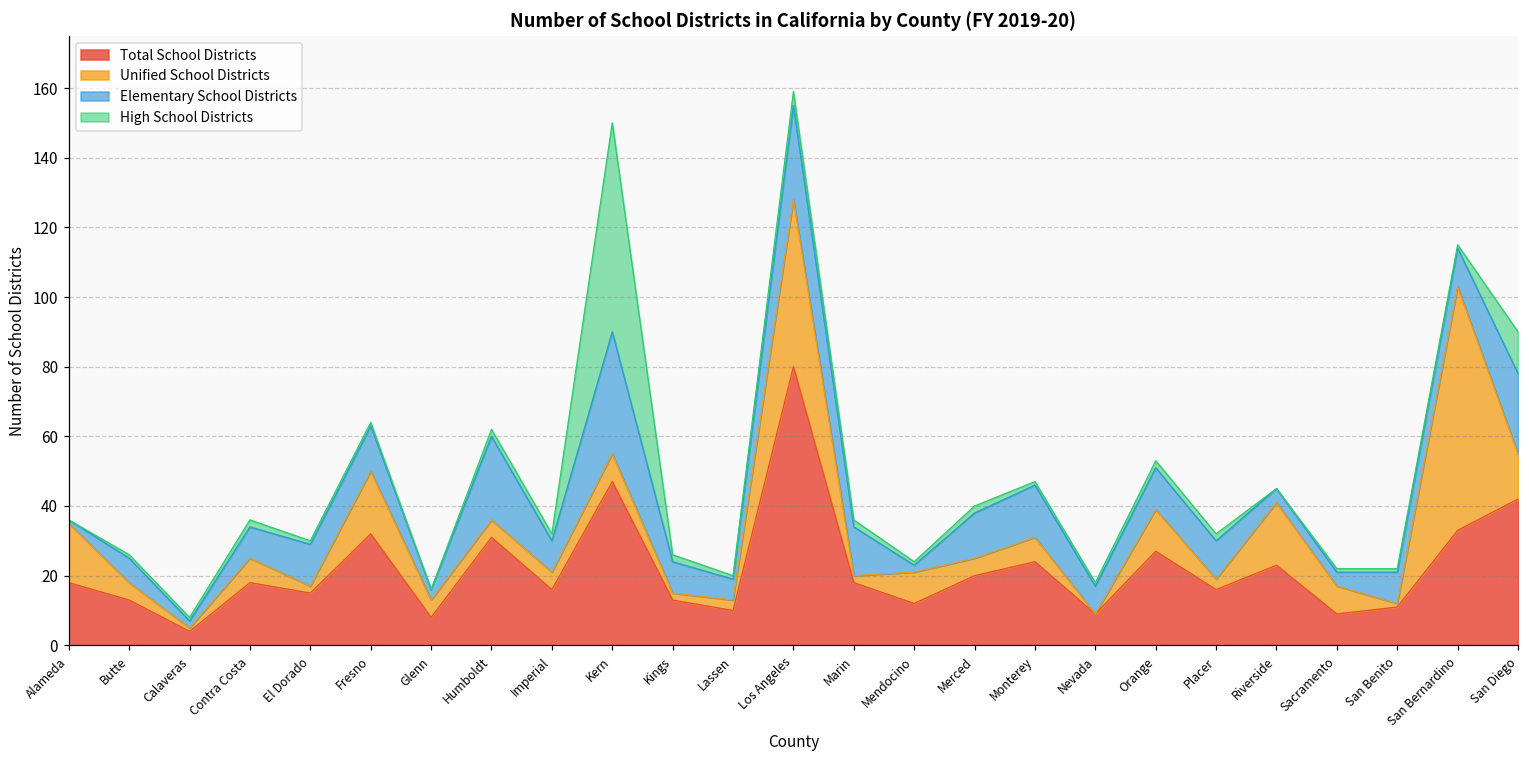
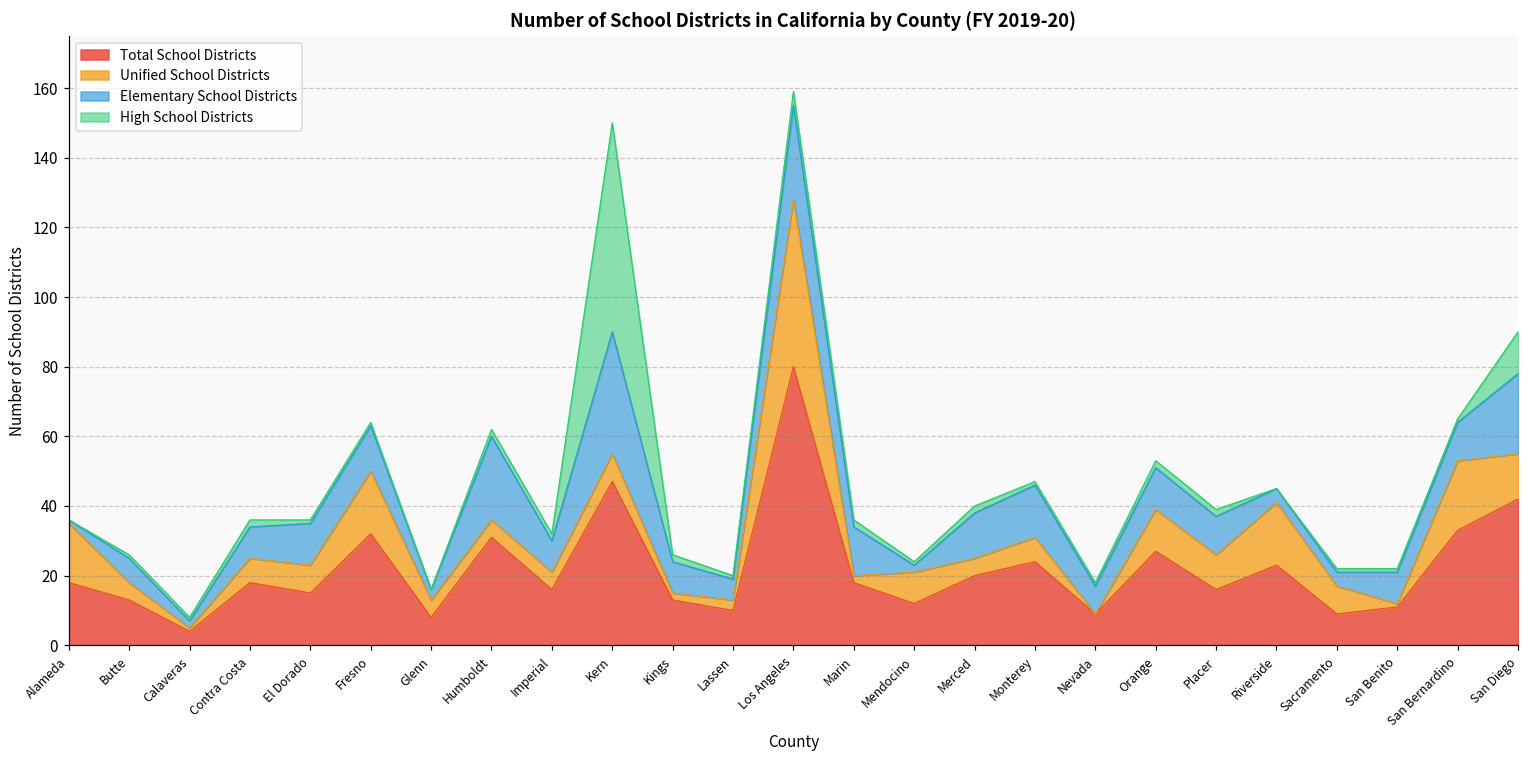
Unified School Districts, El Dorado: 2 -> 8
Unified School Districts, Placer: 3 -> 10
Unified School Districts, San Bernardino: 70 -> 20
